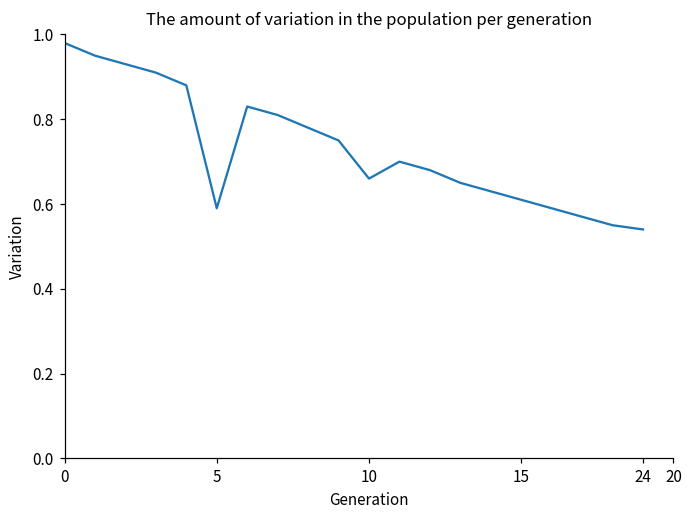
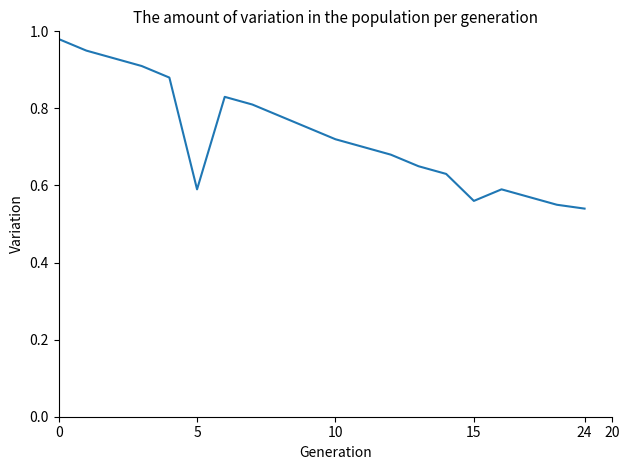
10: 0.66 -> 0.72
15: 0.61 -> 0.56
